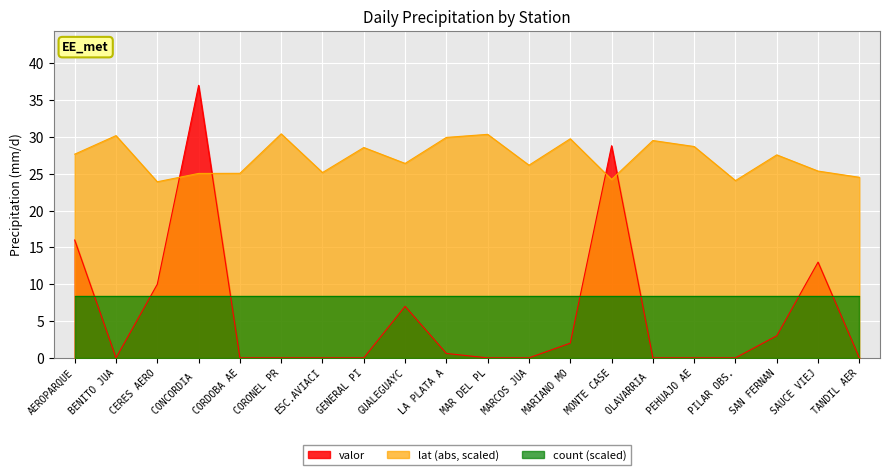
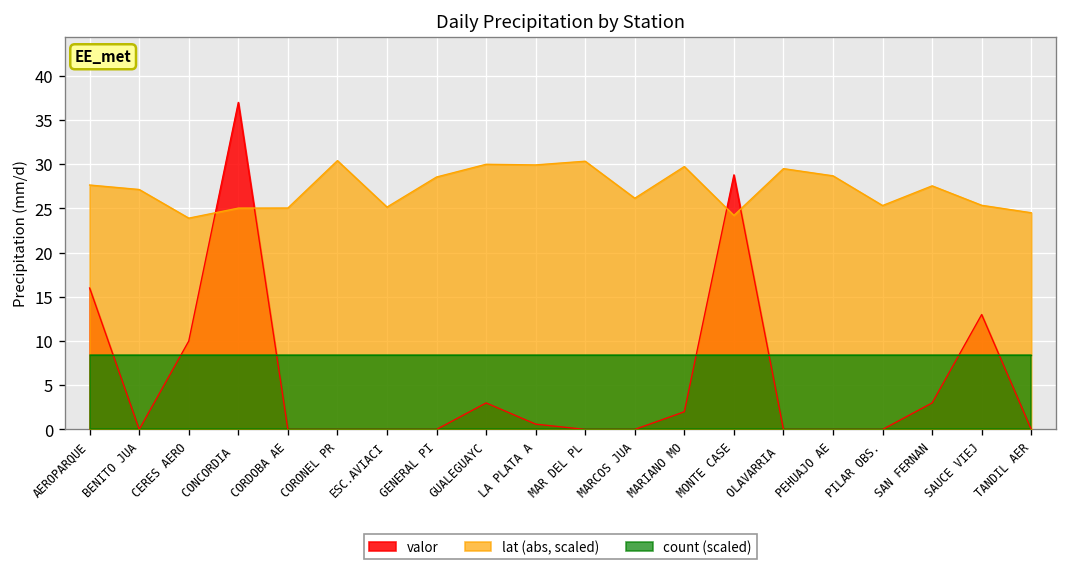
lat (abs, scaled), BENITO JUA: 30 -> 27
valor, GUALEGUAYC: 7 -> 3
lat (abs, scaled), GUALEGUAYC: 26 -> 30
lat (abs, scaled), PILAR OBS.: 24 -> 25
